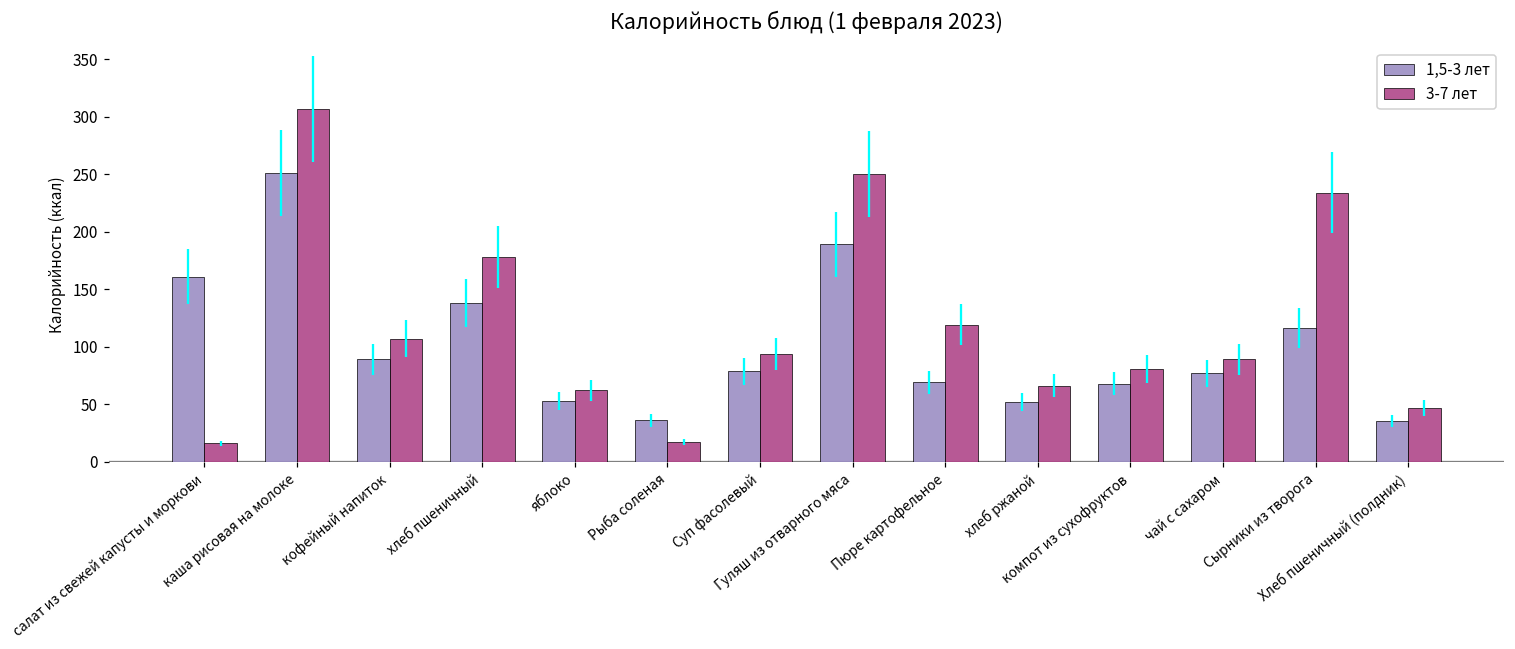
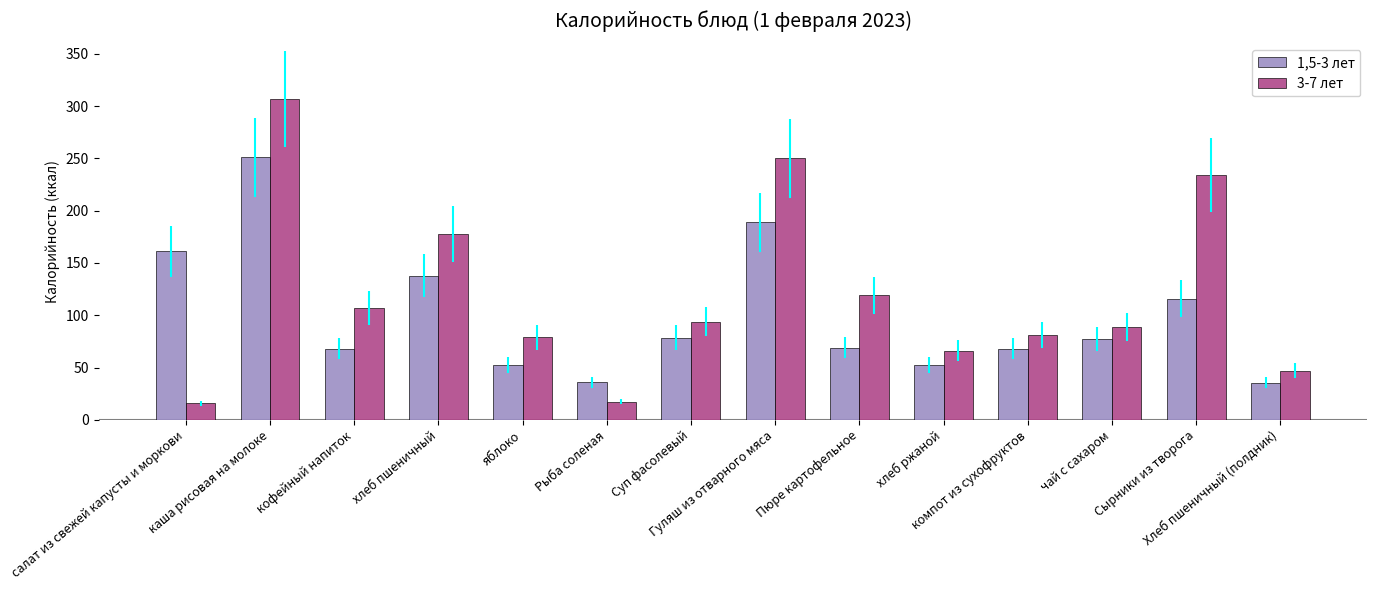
1,5-3 лет, кофейный напиток: 89 -> 68
3-7 лет, яблоко: 62 -> 79
